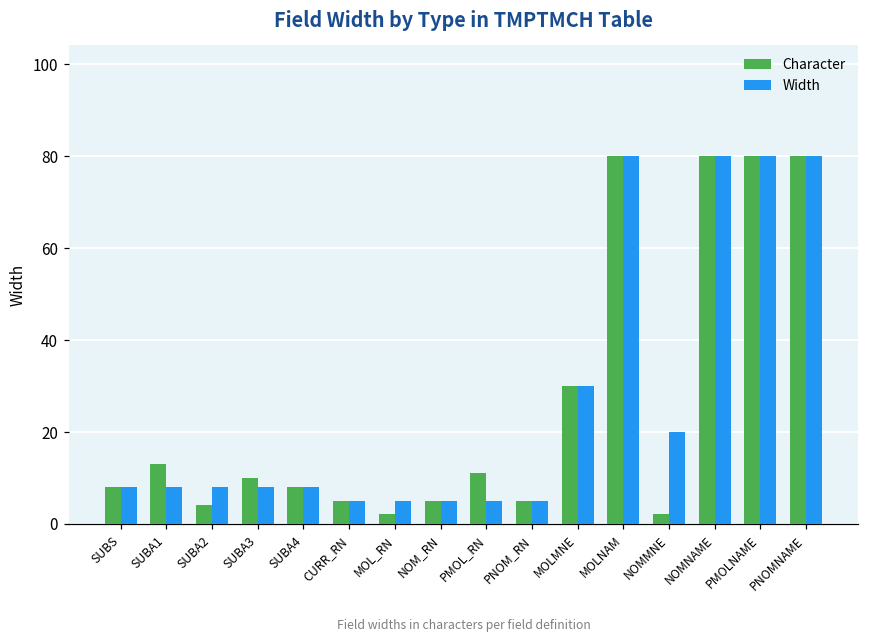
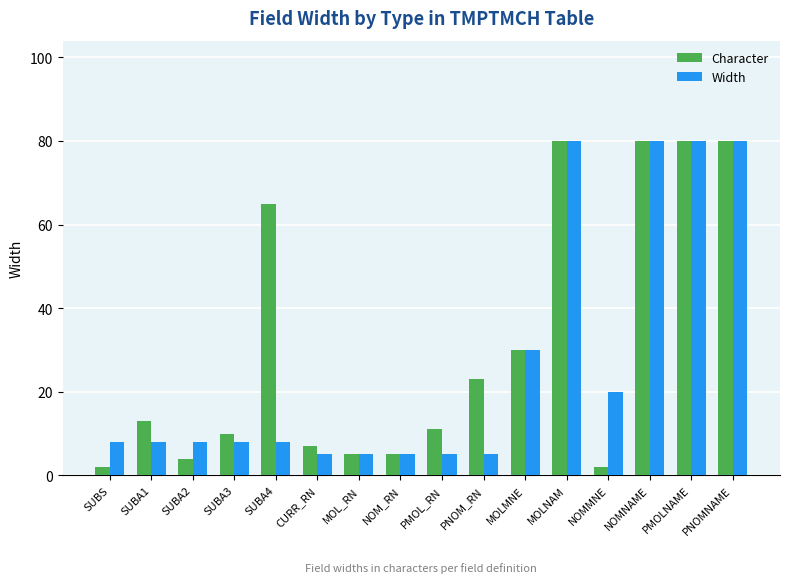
Character, SUBS: 8 -> 2
Character, SUBA4: 8 -> 65
Character, CURR_RN: 5 -> 7
Character, MOL_RN: 2 -> 5
Character, PNOM_RN: 5 -> 23
